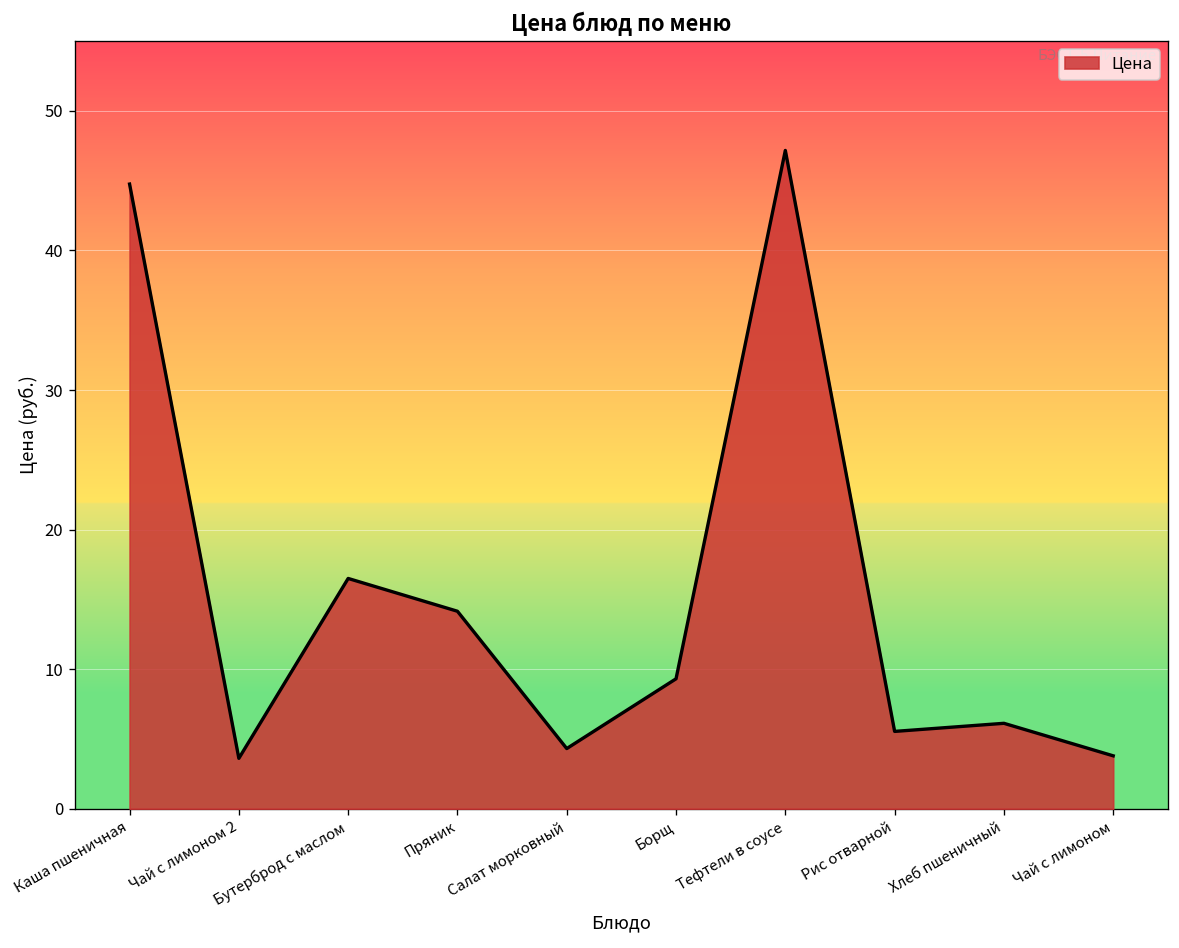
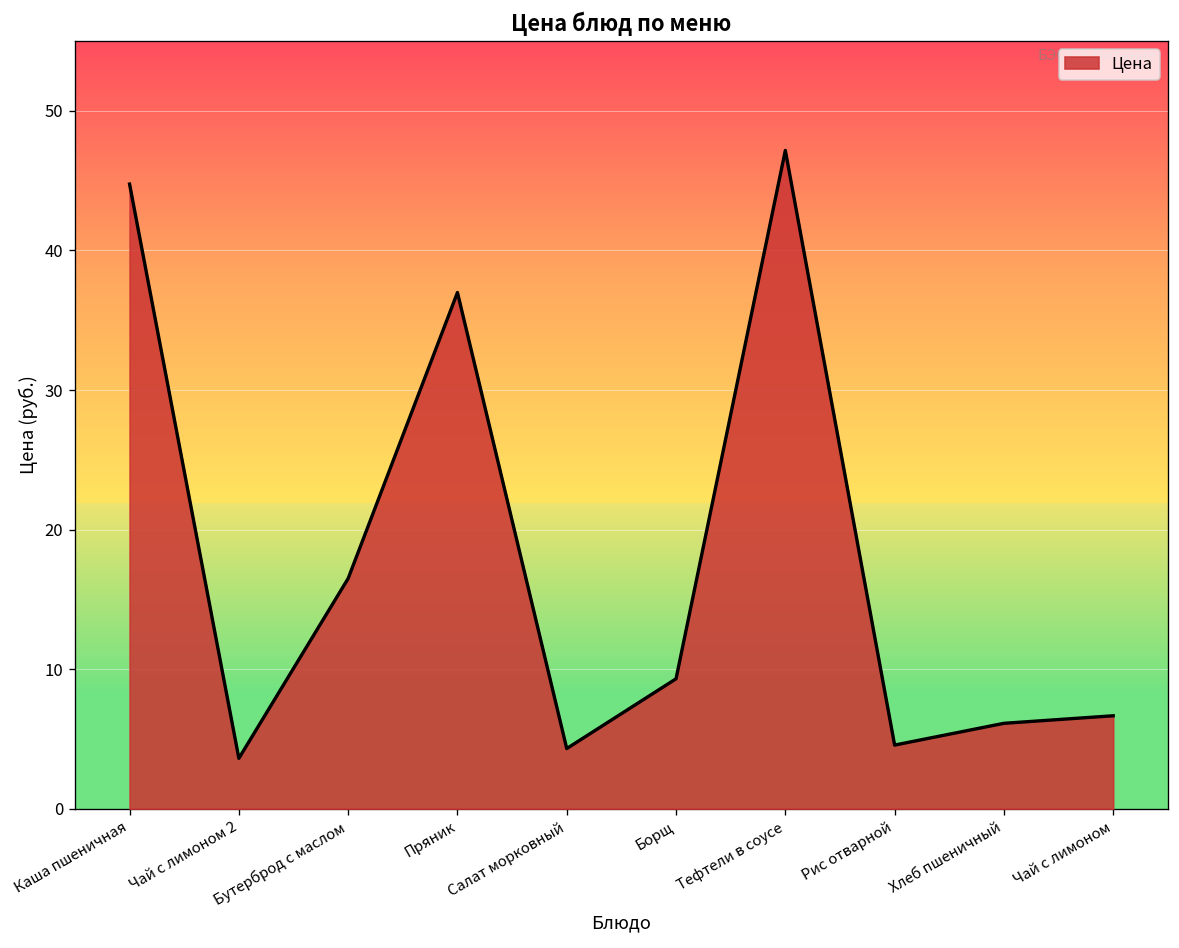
Пряник: 14.2 -> 37.0
Рис отварной: 5.5 -> 4.6
Чай с лимоном: 3.8 -> 6.7
